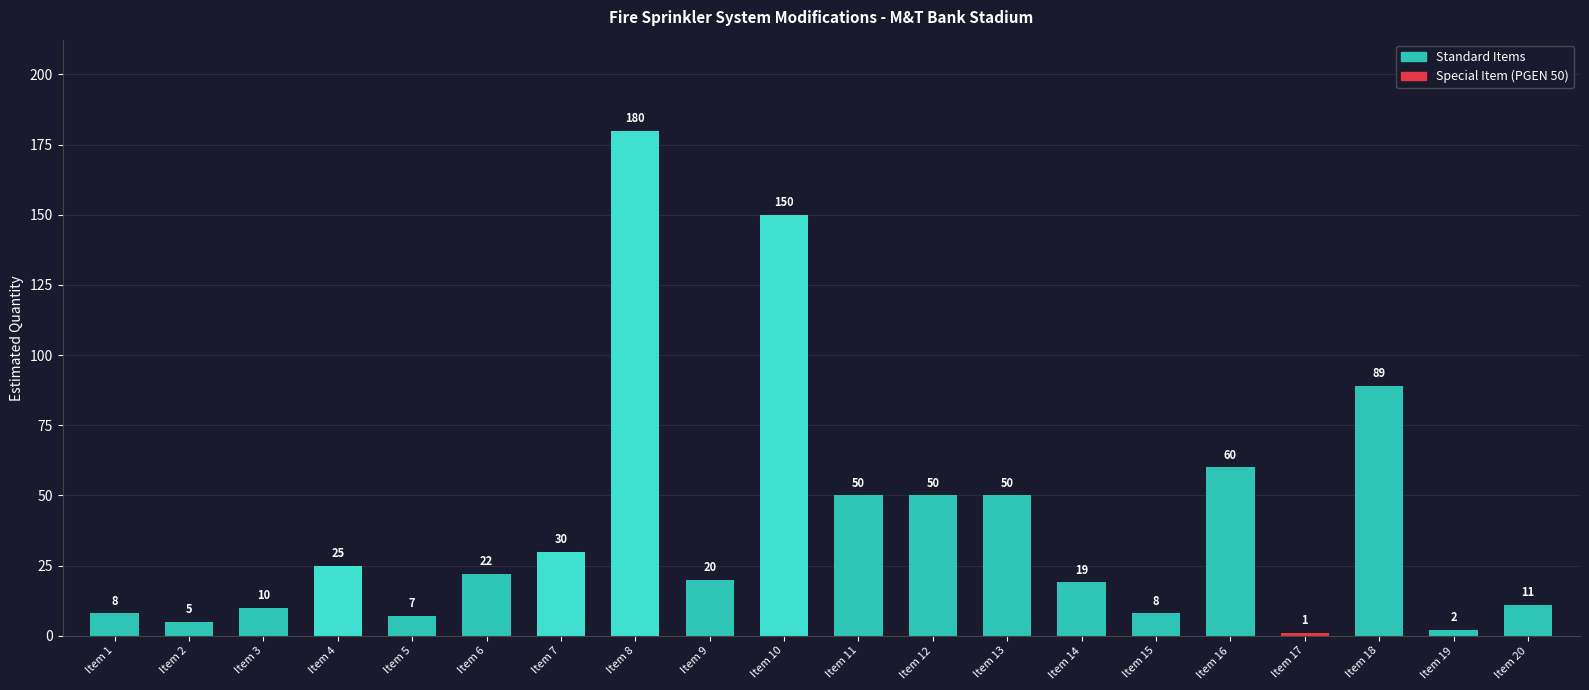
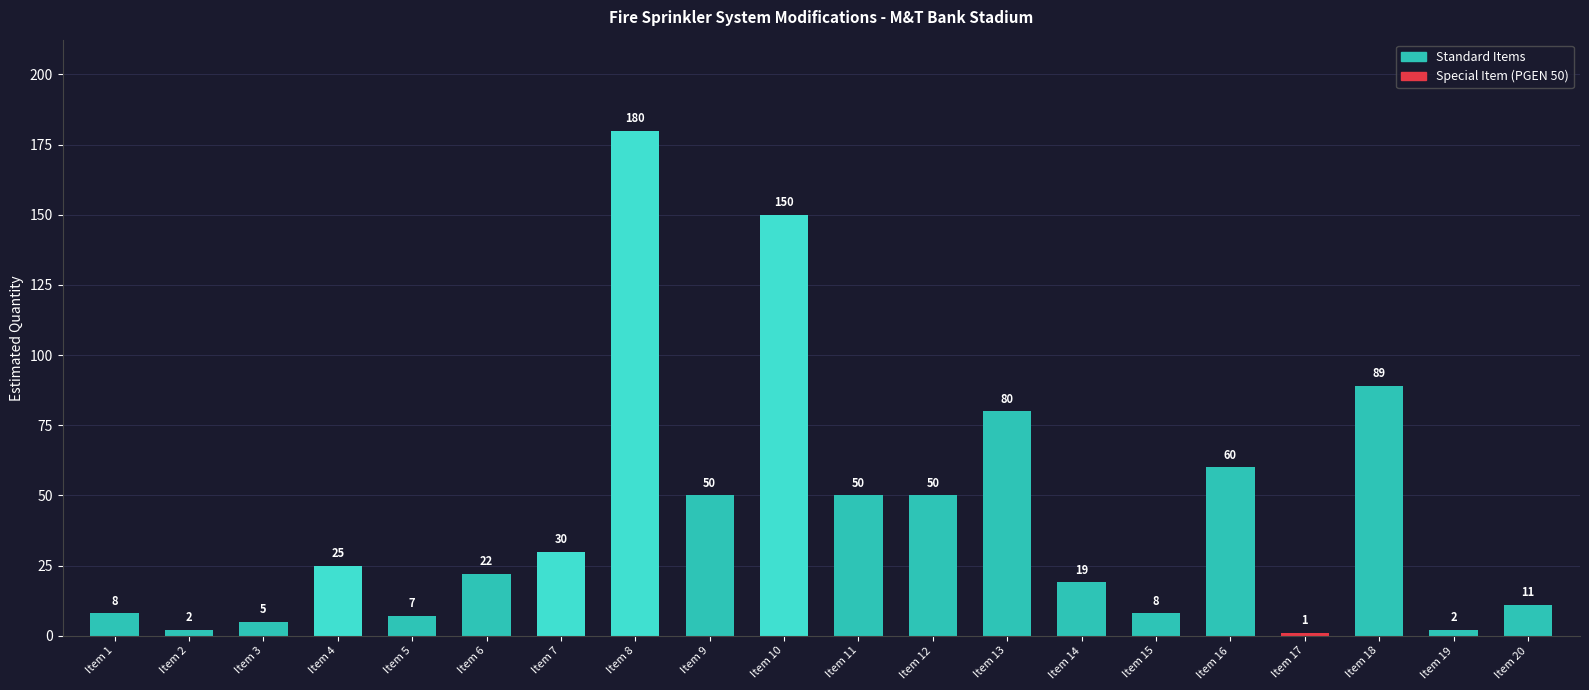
Item 2: 5 -> 2
Item 3: 10 -> 5
Item 9: 20 -> 50
Item 13: 50 -> 80
